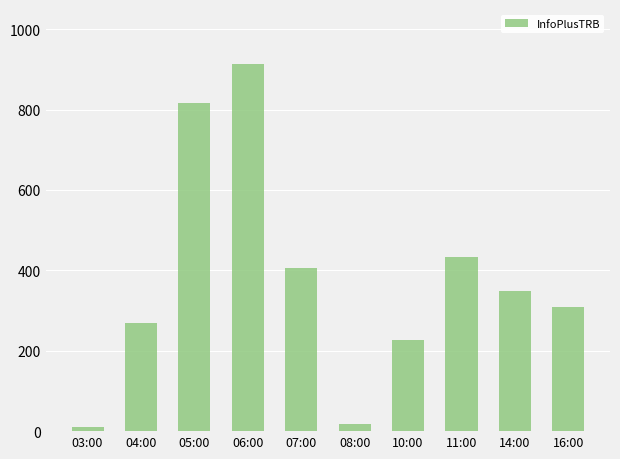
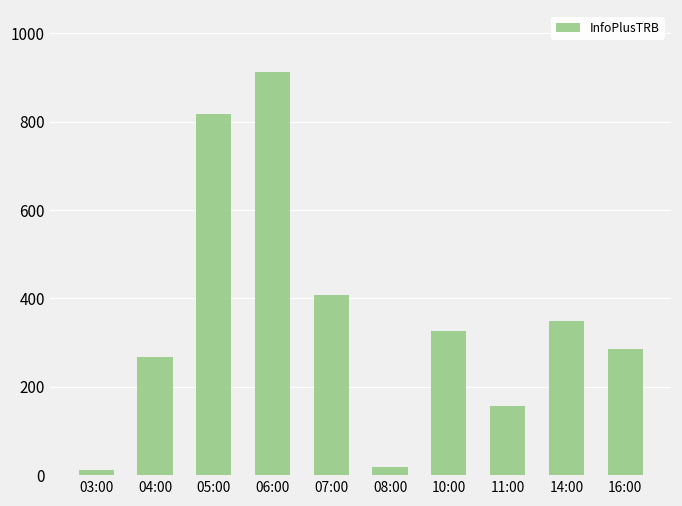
10:00: 230 -> 330
11:00: 430 -> 160
16:00: 310 -> 290
